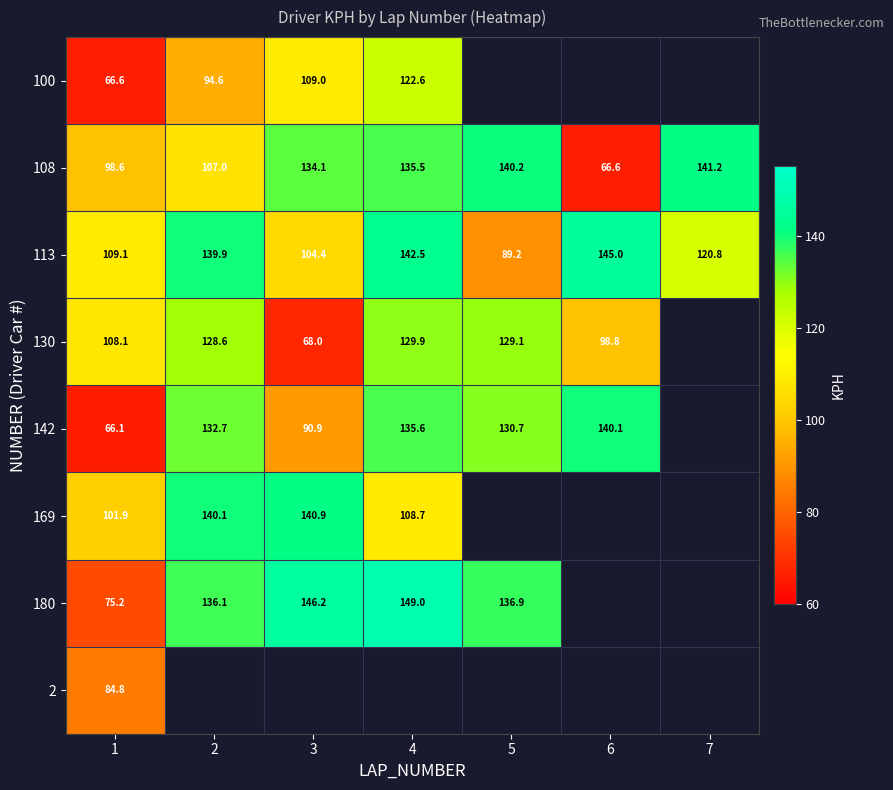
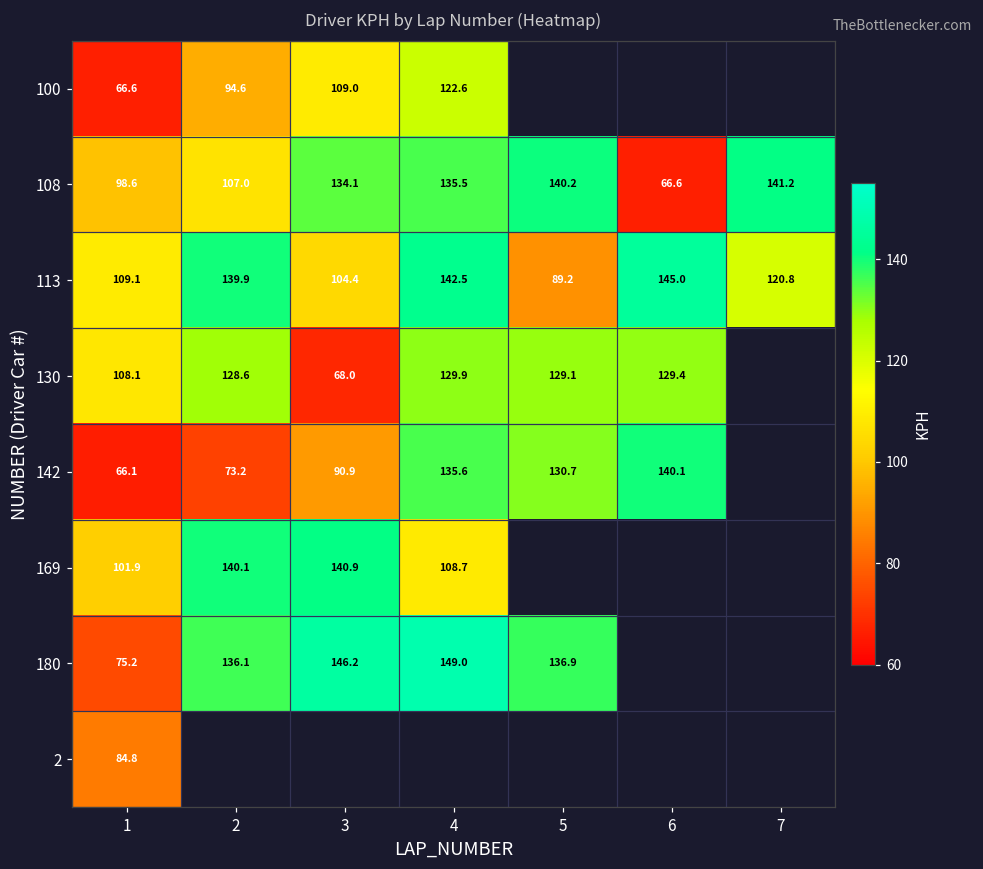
130, 6: 98.8 -> 129.4
142, 2: 132.7 -> 73.2
